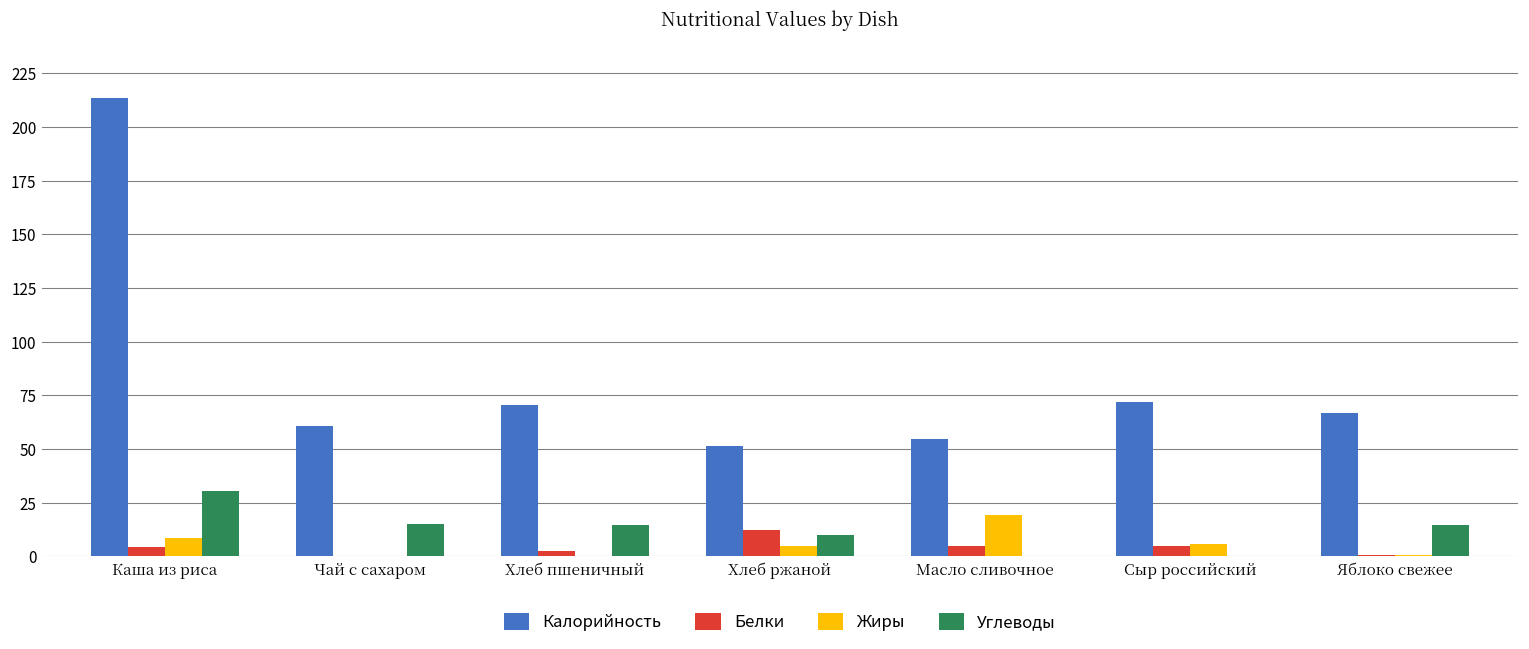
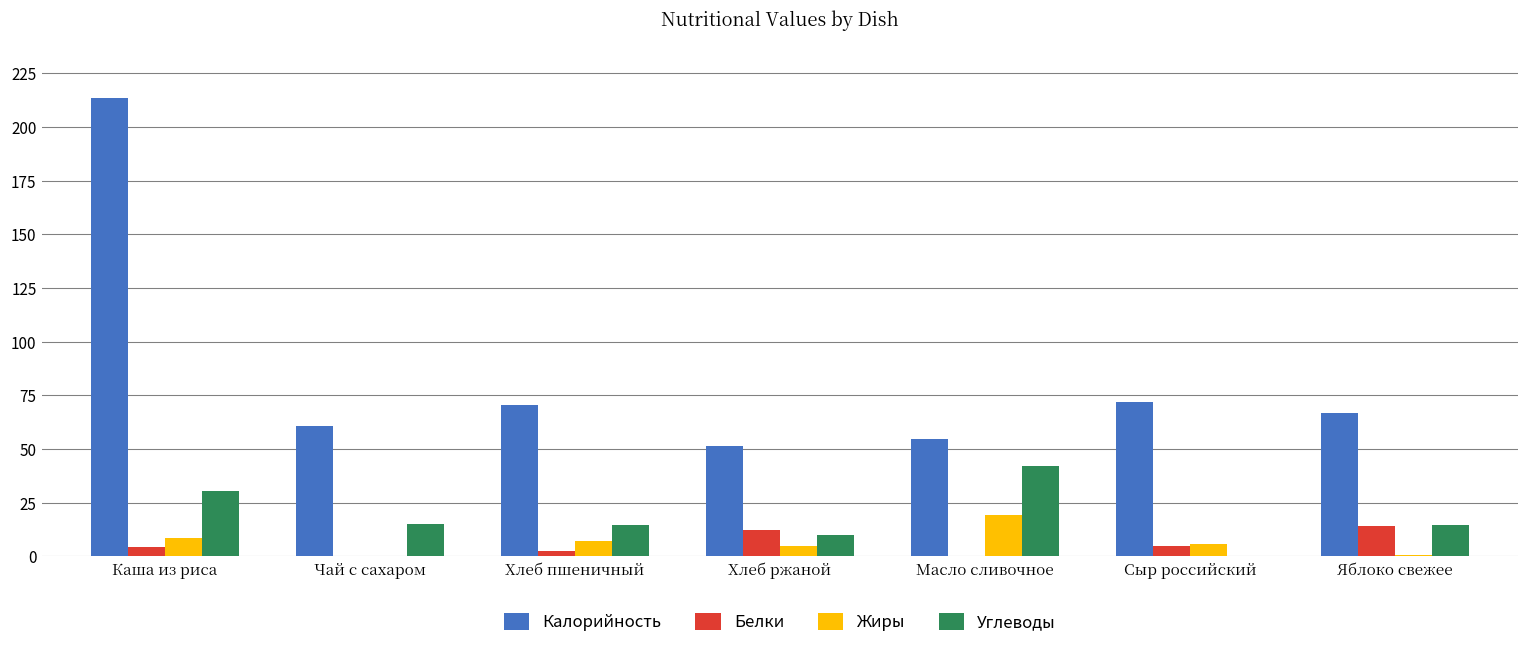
Жиры, Хлеб пшеничный: 0 -> 7
Белки, Масло сливочное: 5 -> 0
Углеводы, Масло сливочное: 0 -> 42
Белки, Яблоко свежее: 1 -> 14
